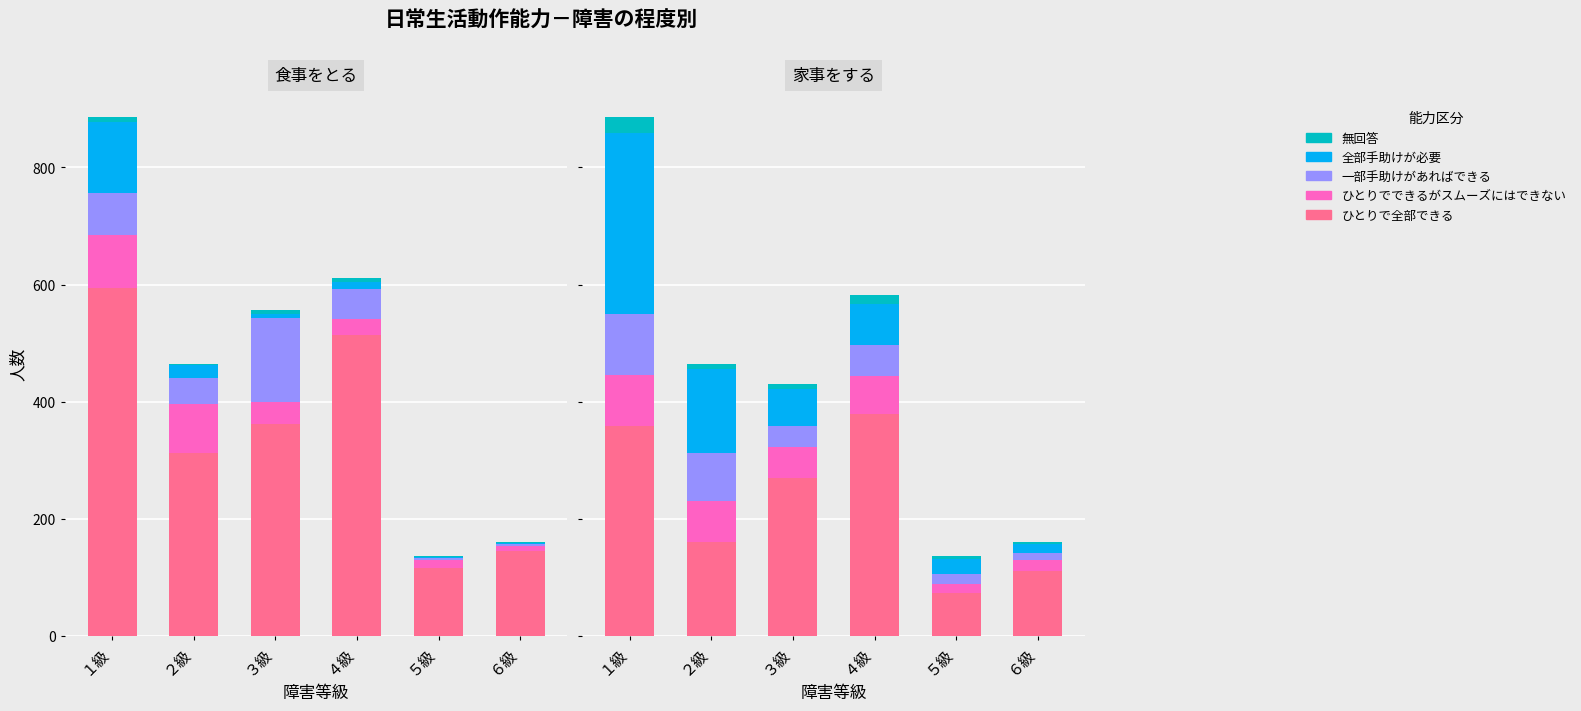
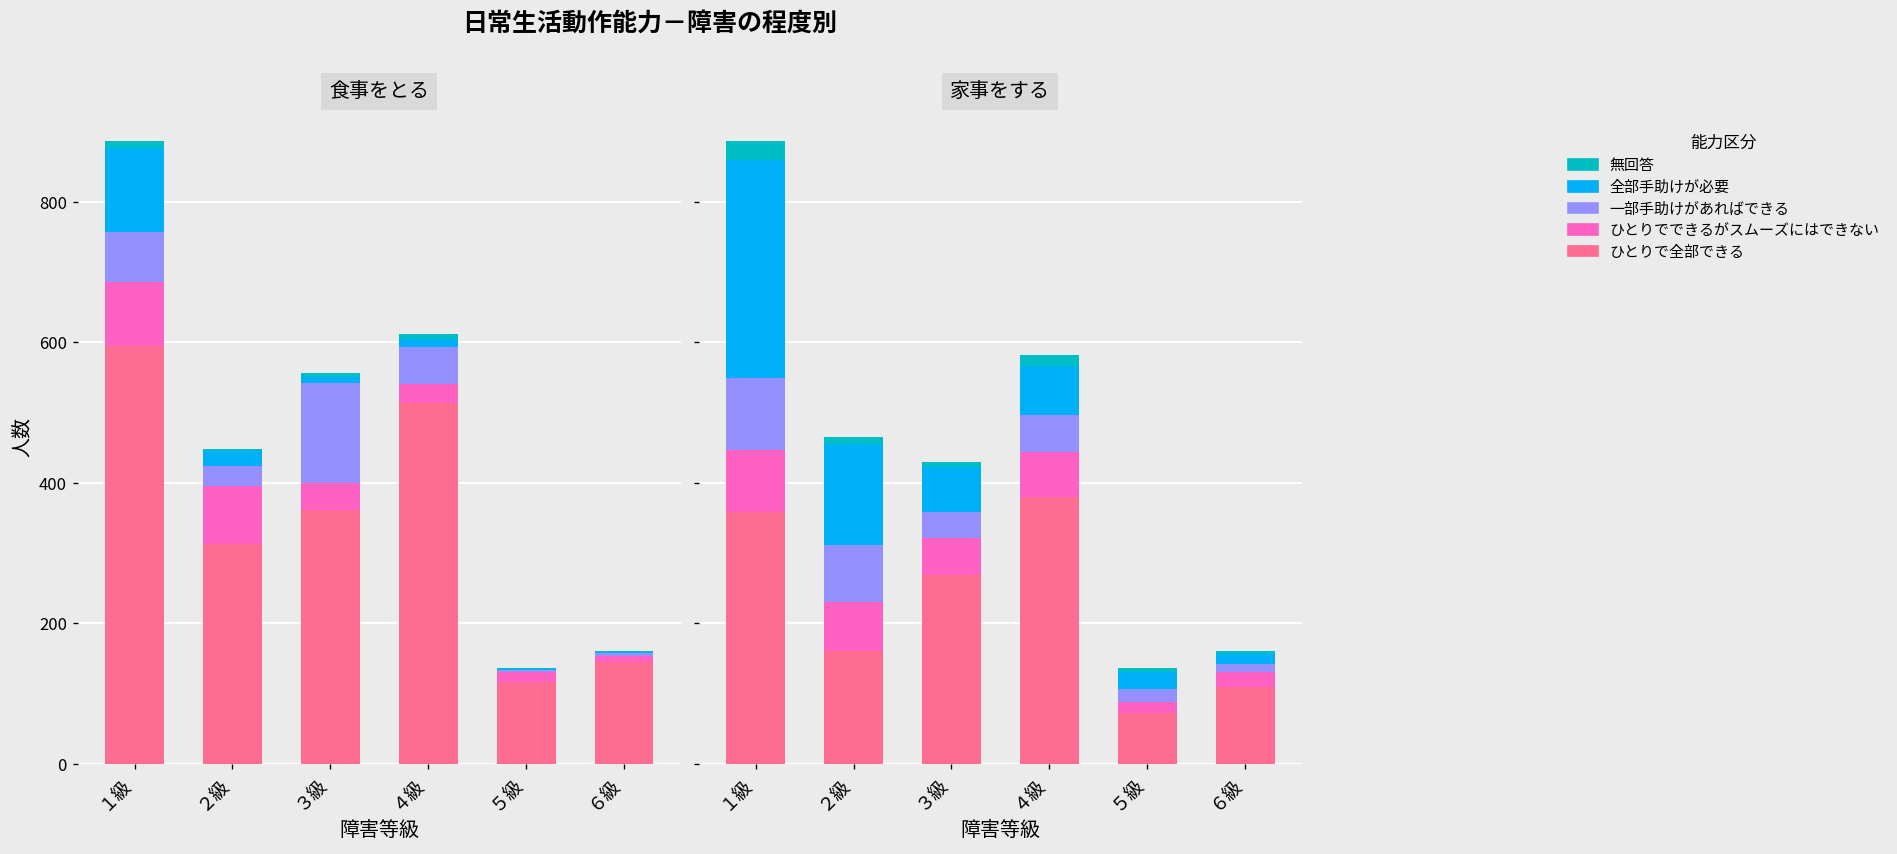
食事をとる, 一部手助けがあればできる, ２級: 50 -> 30
